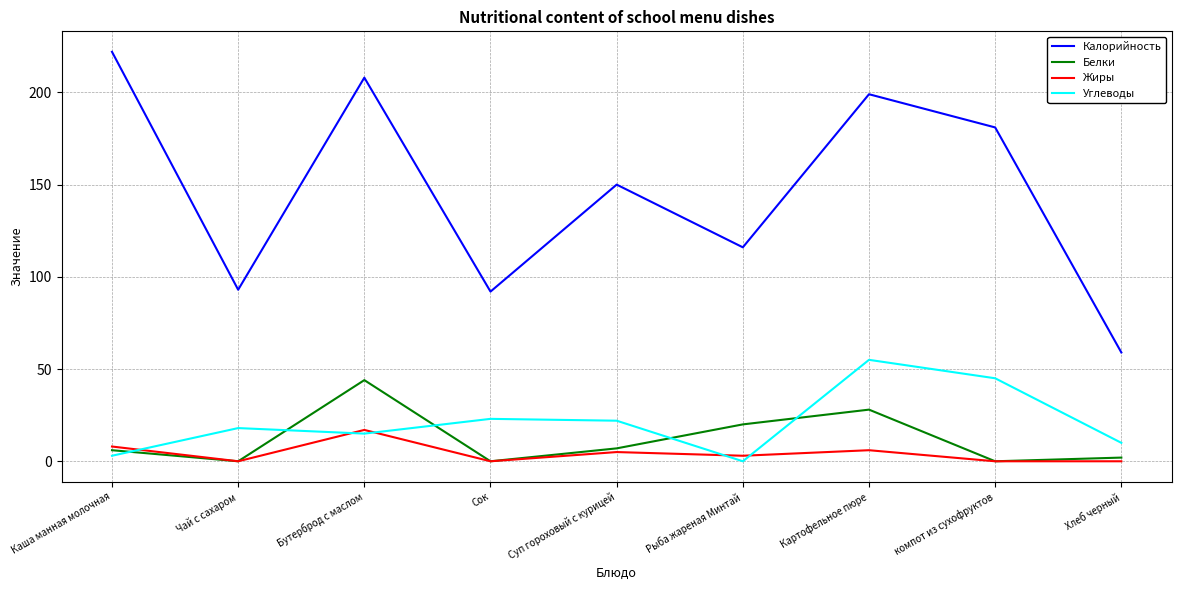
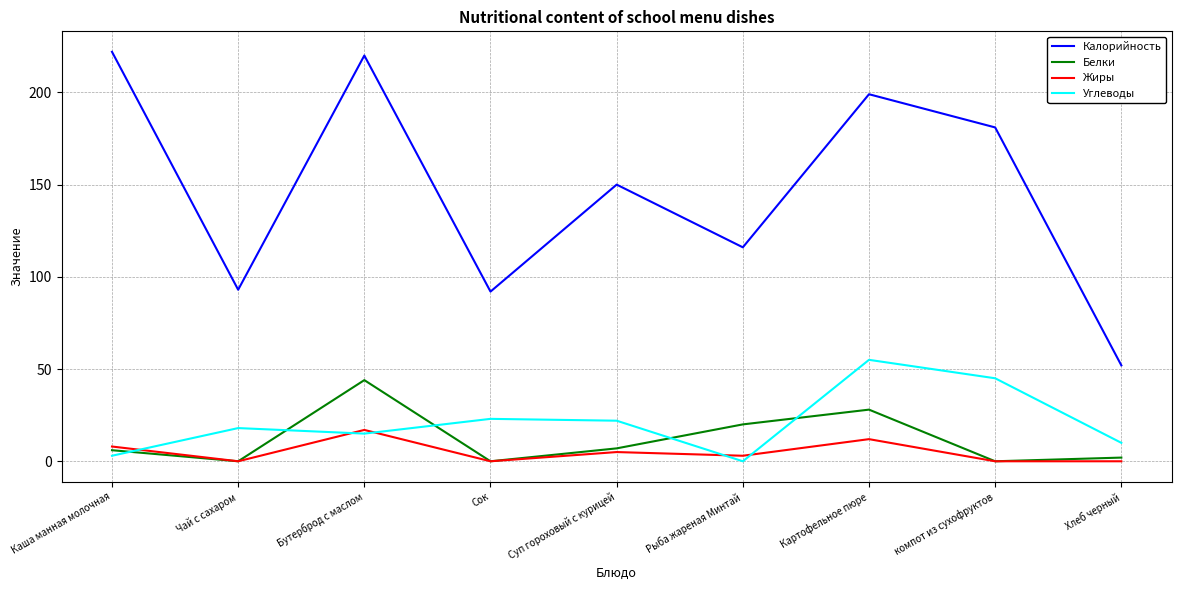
Калорийность, Бутерброд с маслом: 208 -> 220
Жиры, Картофельное пюре: 6 -> 12
Калорийность, Хлеб черный: 59 -> 52
